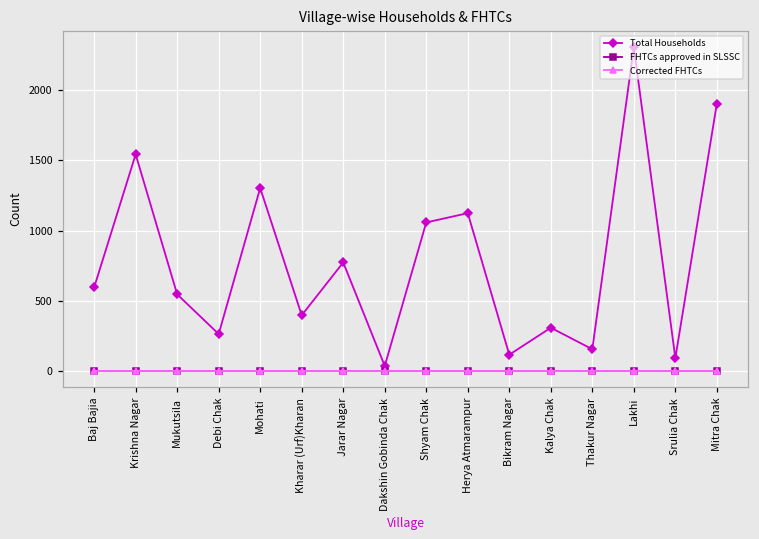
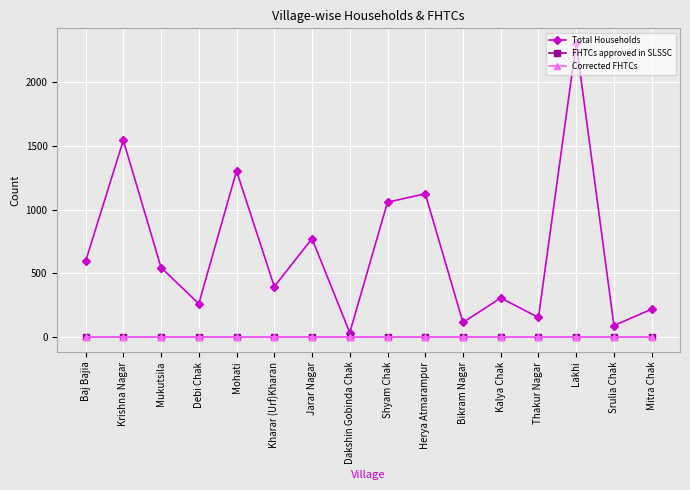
Total Households, Mitra Chak: 1910 -> 220
